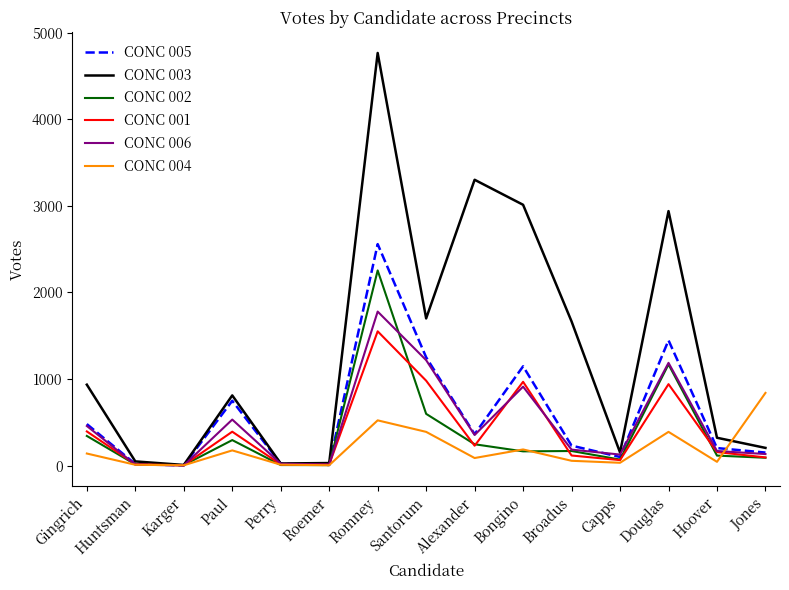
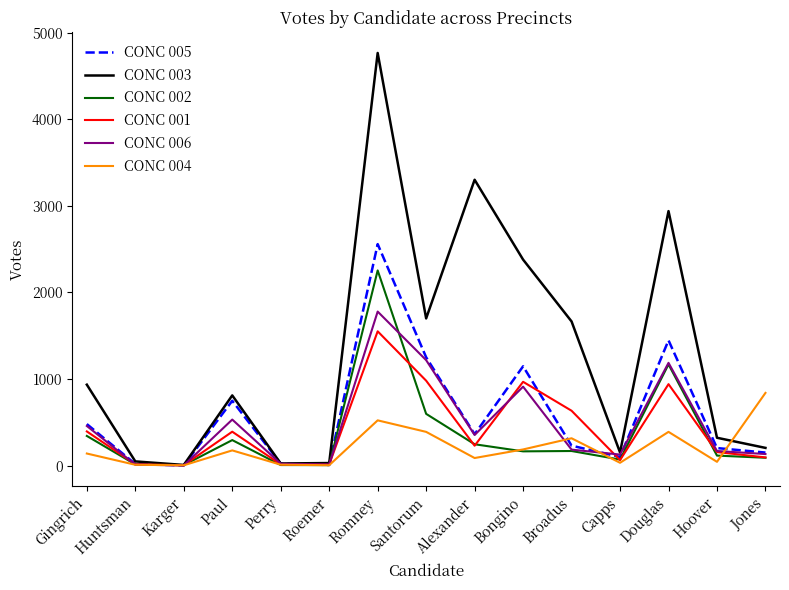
CONC 003, Bongino: 3000 -> 2400
CONC 001, Broadus: 100 -> 600
CONC 004, Broadus: 100 -> 300
